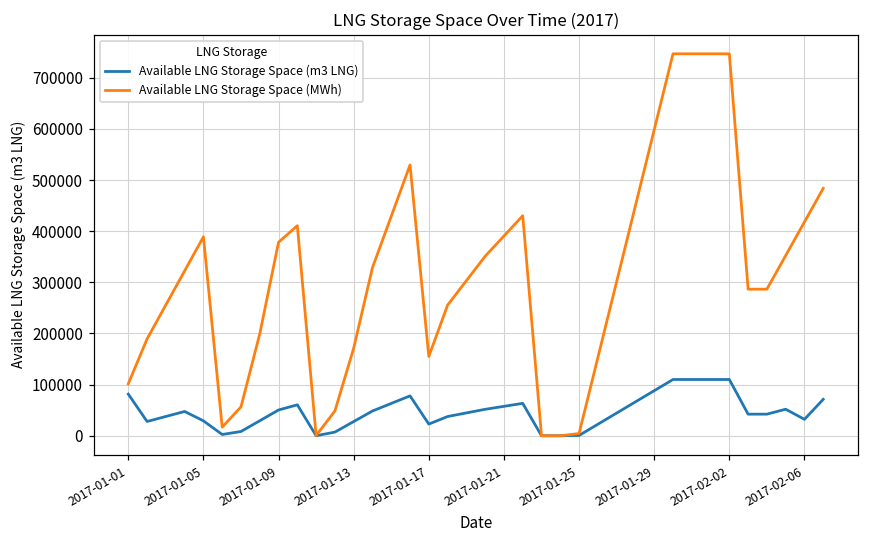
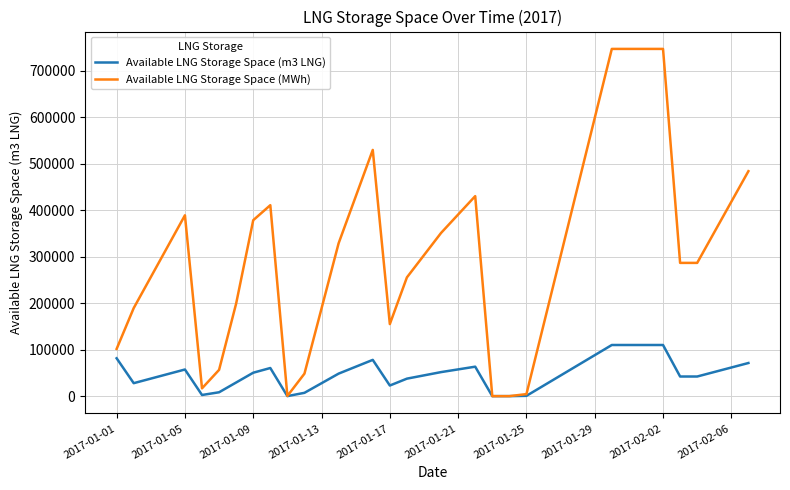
Available LNG Storage Space (m3 LNG), 2017-01-05: 30000 -> 60000
Available LNG Storage Space (MWh), 2017-01-13: 170000 -> 190000
Available LNG Storage Space (m3 LNG), 2017-02-06: 30000 -> 60000
